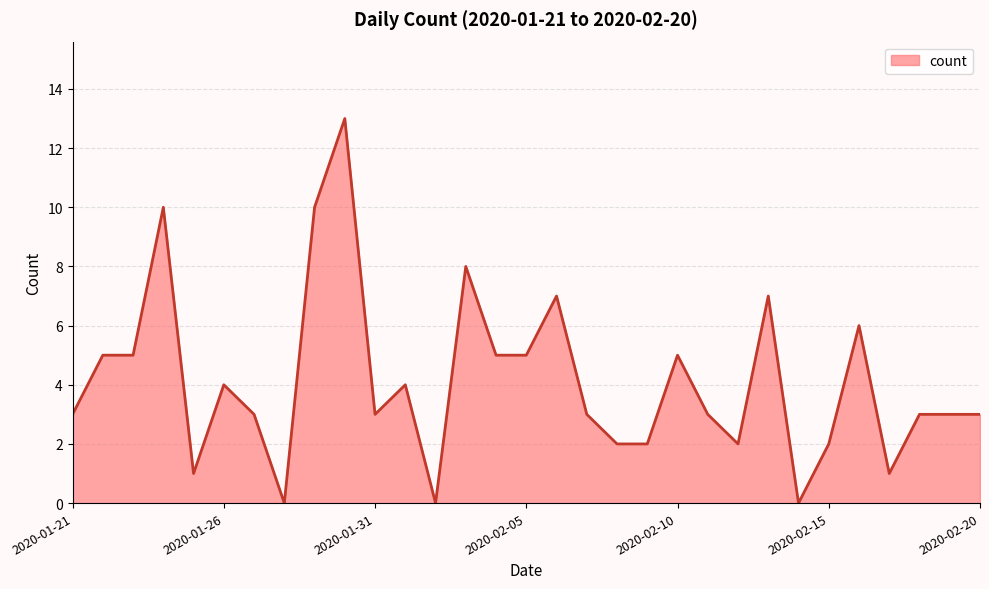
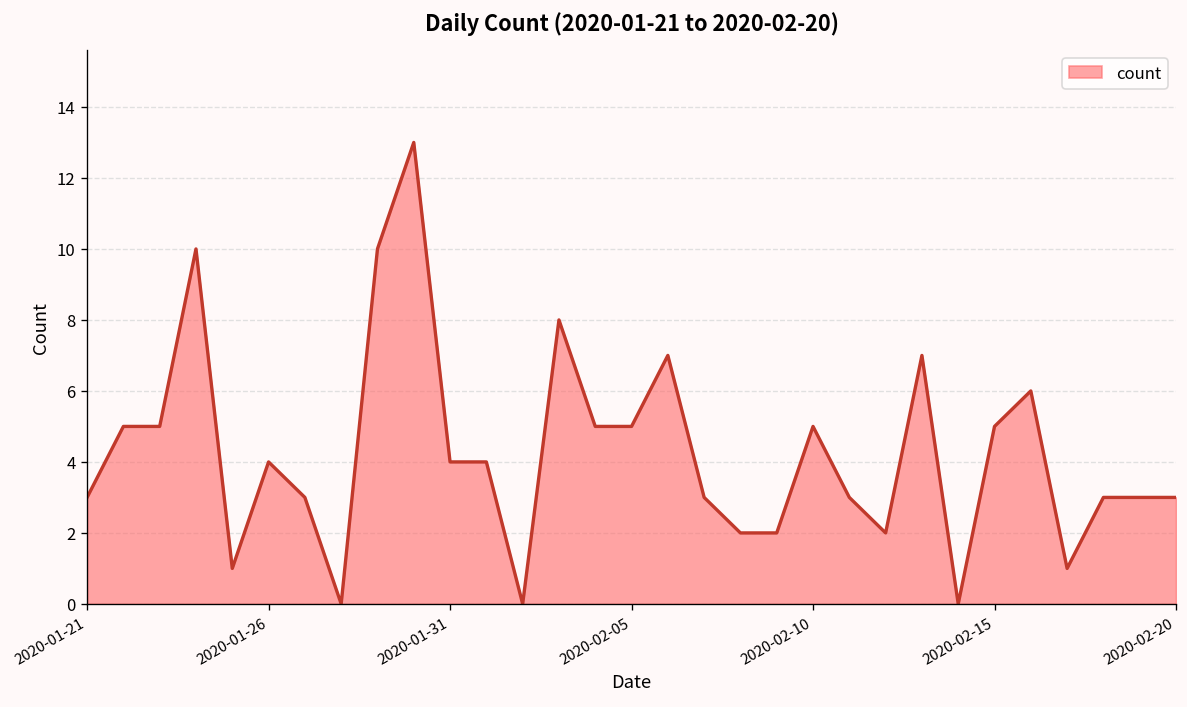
2020-01-31: 3 -> 4
2020-02-15: 2 -> 5
